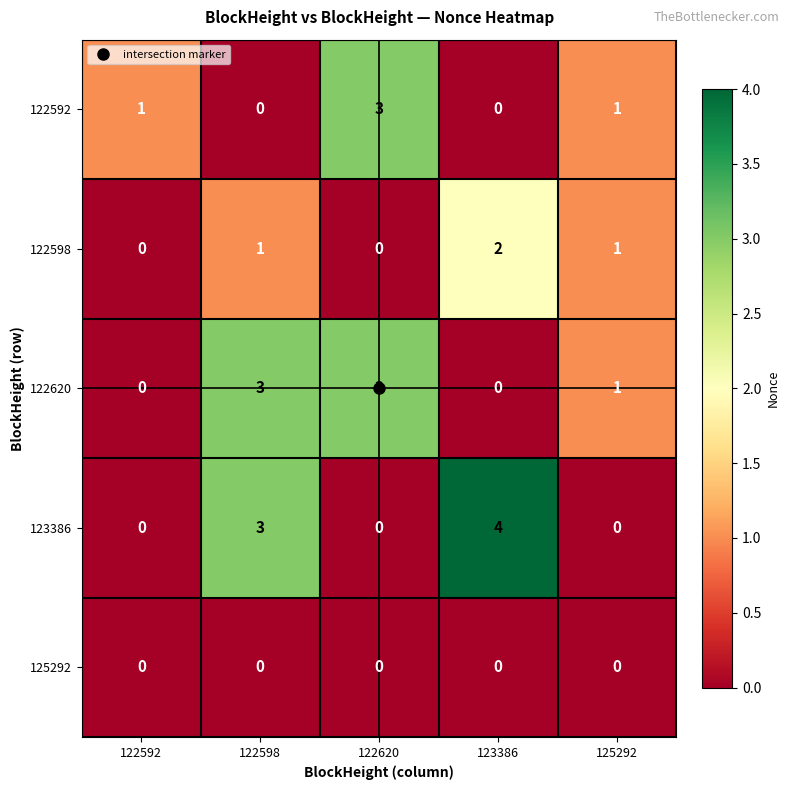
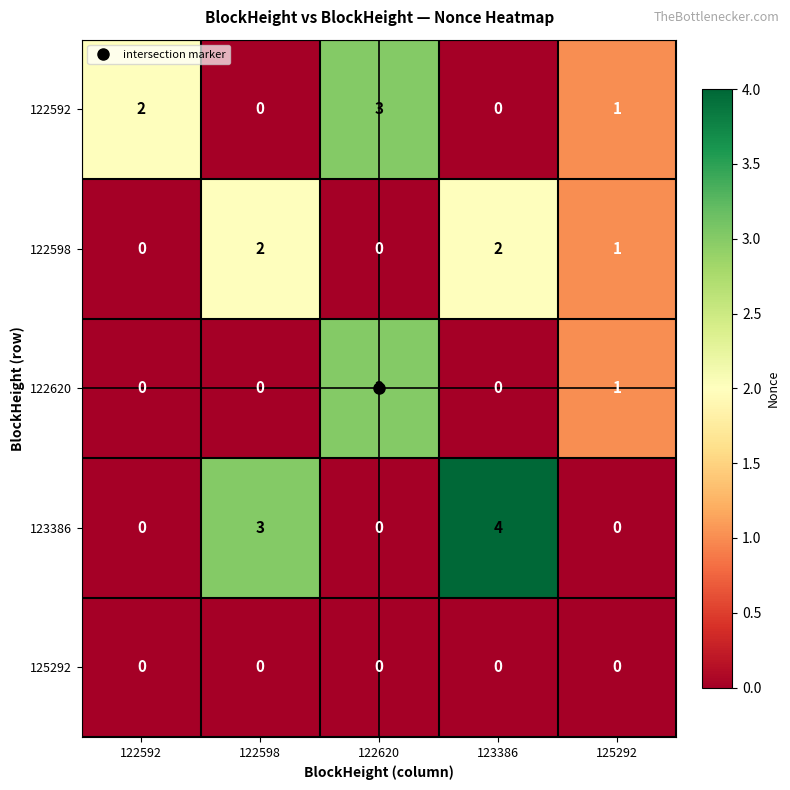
122592, 122592: 1 -> 2
122598, 122598: 1 -> 2
122620, 122598: 3 -> 0
